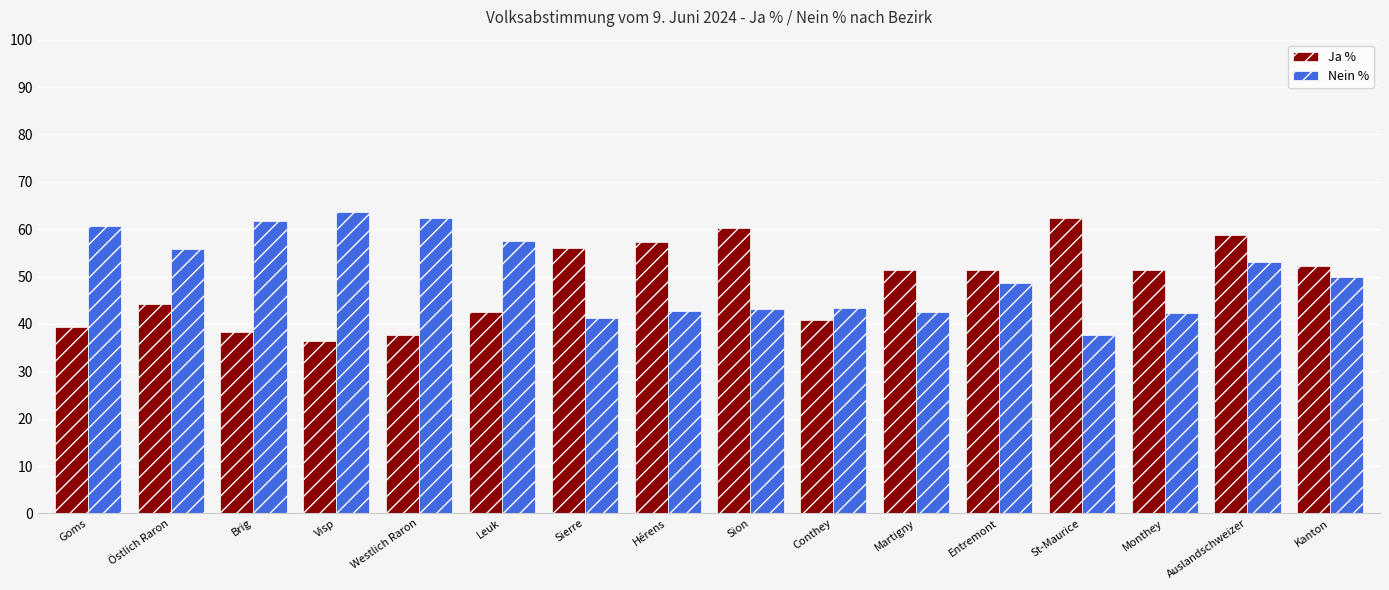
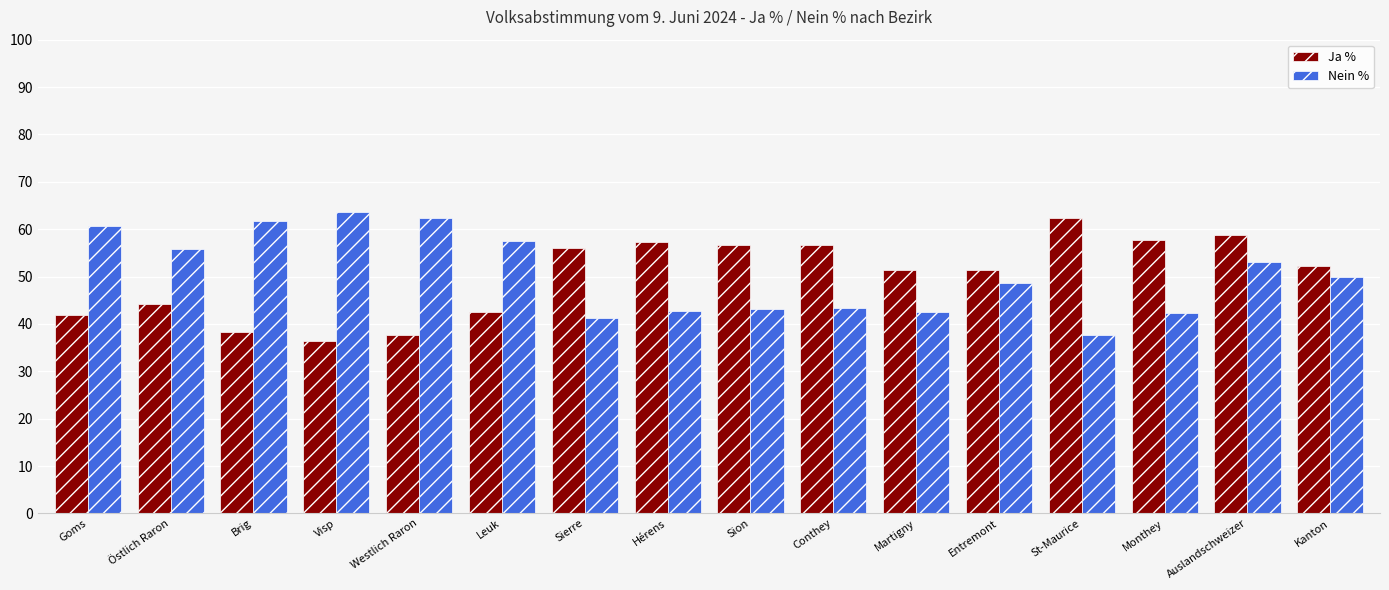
Ja %, Goms: 39 -> 42
Ja %, Sion: 60 -> 57
Ja %, Conthey: 41 -> 57
Ja %, Monthey: 51 -> 58
